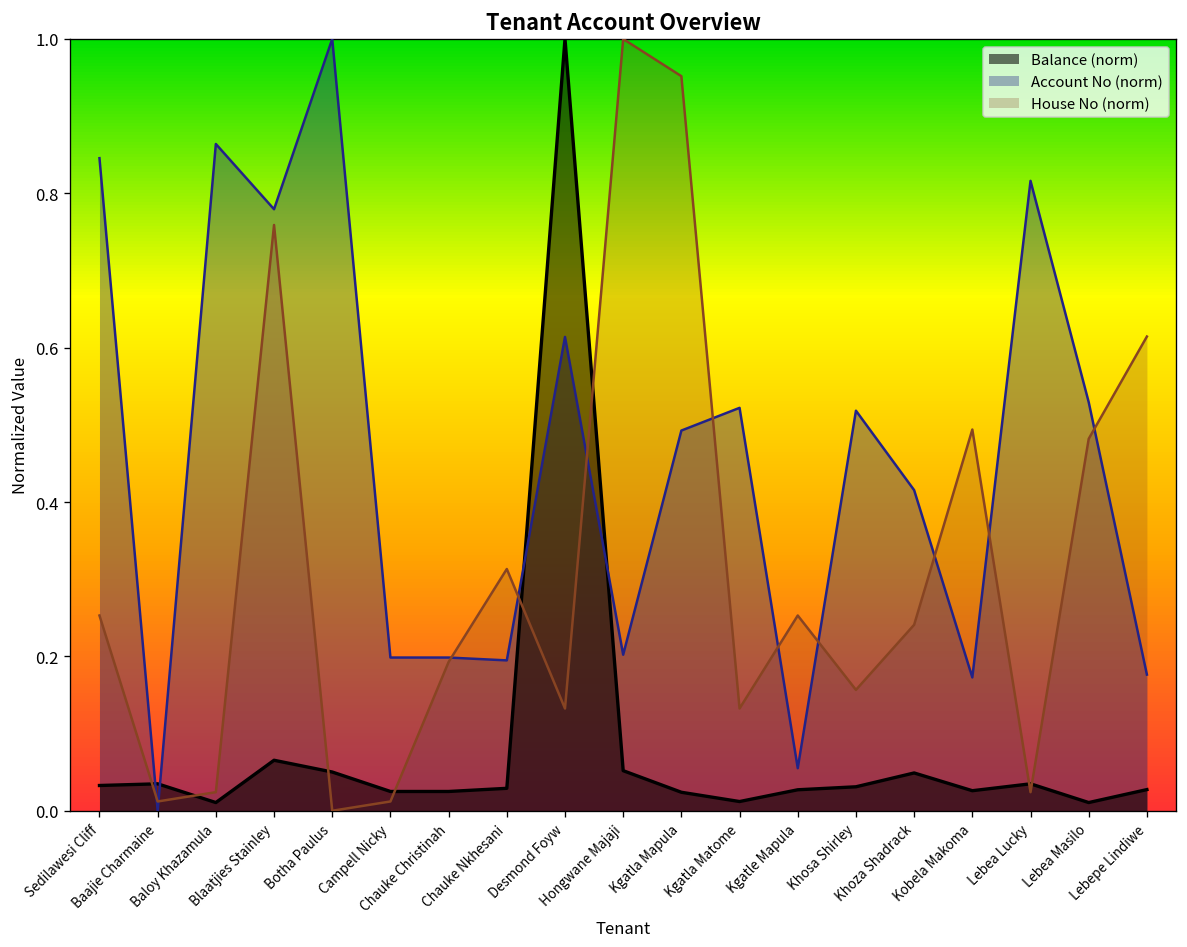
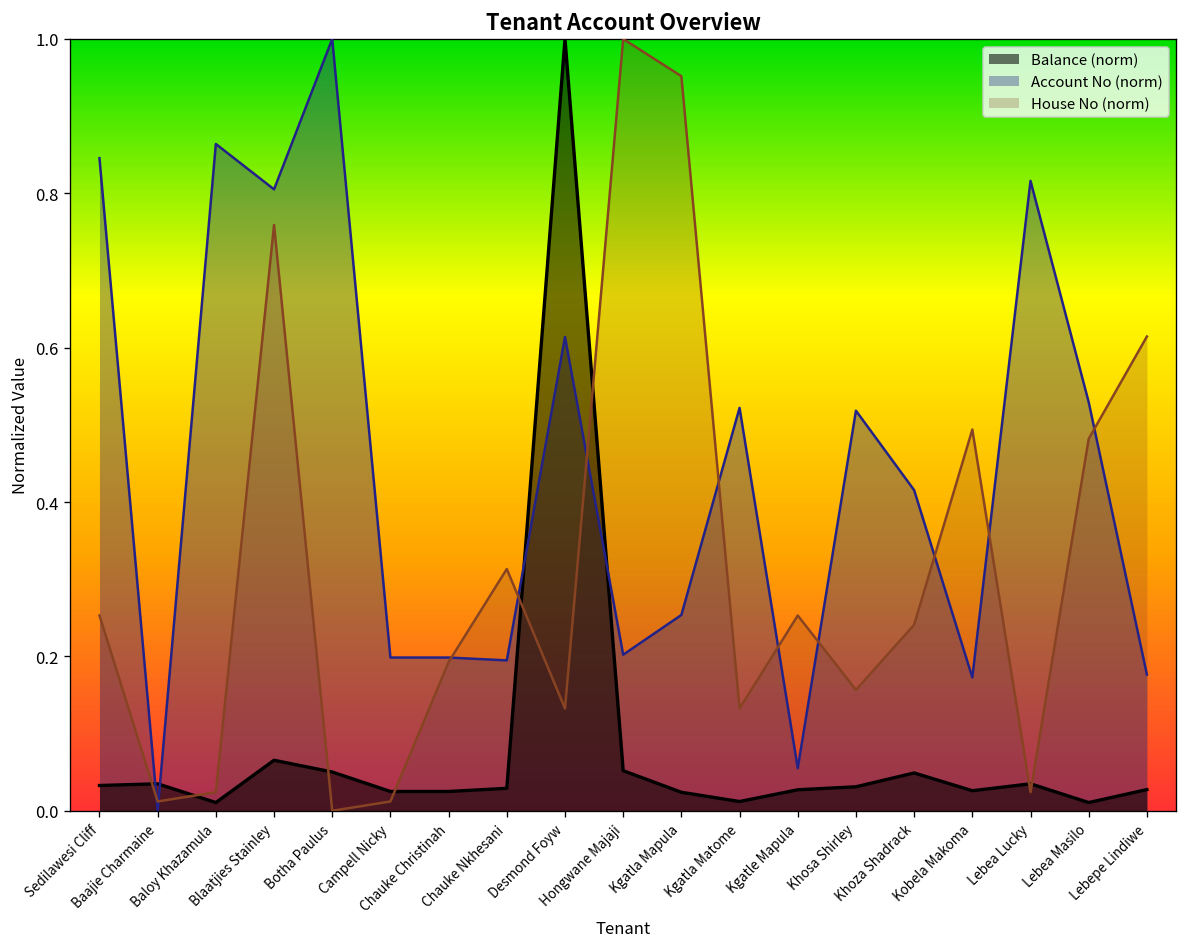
Account No (norm), Blaatjies Stainley: 0.78 -> 0.81
Account No (norm), Kgatla Mapula: 0.49 -> 0.25
